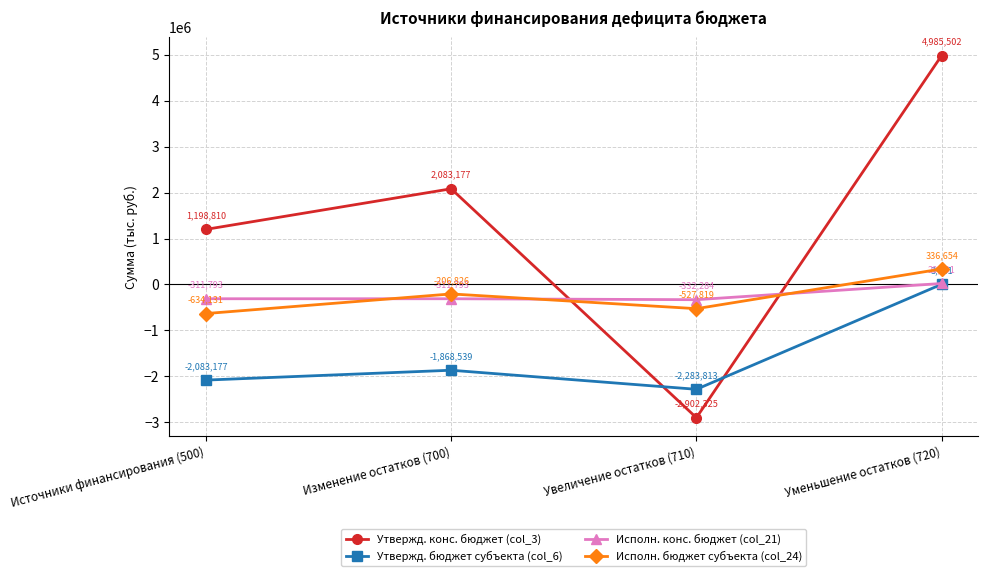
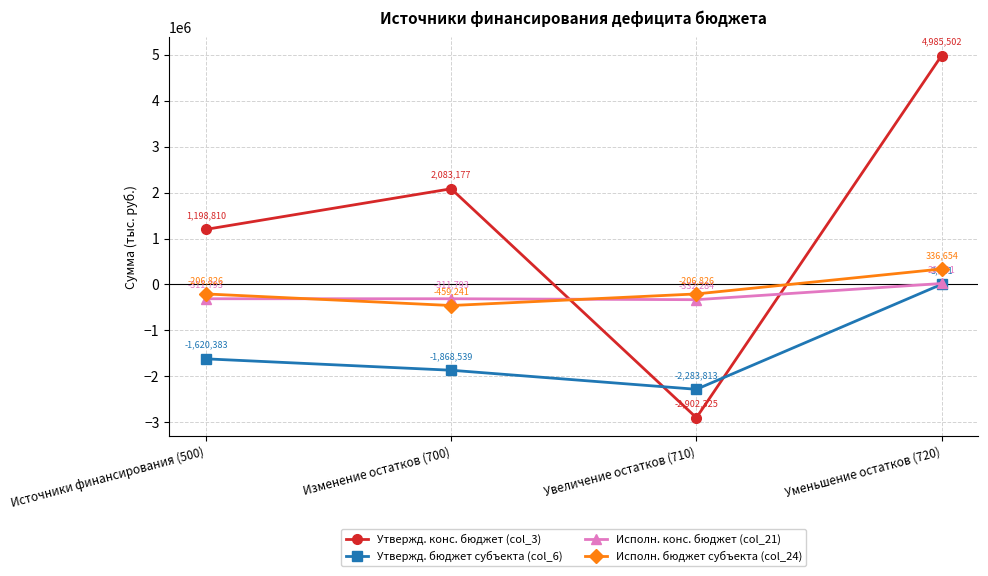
Утвержд. бюджет субъекта (col_6), Источники финансирования (500): -2,083,177 -> -1,620,383
Исполн. бюджет субъекта (col_24), Источники финансирования (500): -634,131 -> -206,826
Исполн. бюджет субъекта (col_24), Изменение остатков (700): -206,826 -> -459,241
Исполн. бюджет субъекта (col_24), Увеличение остатков (710): -527,819 -> -206,826
